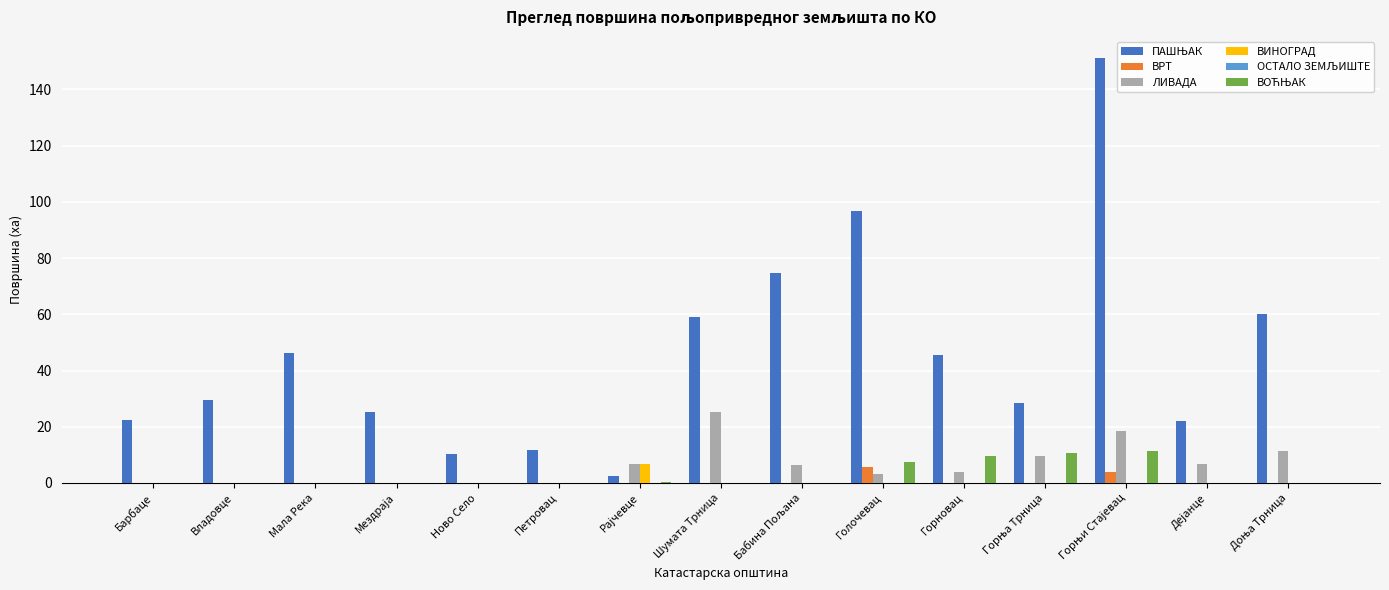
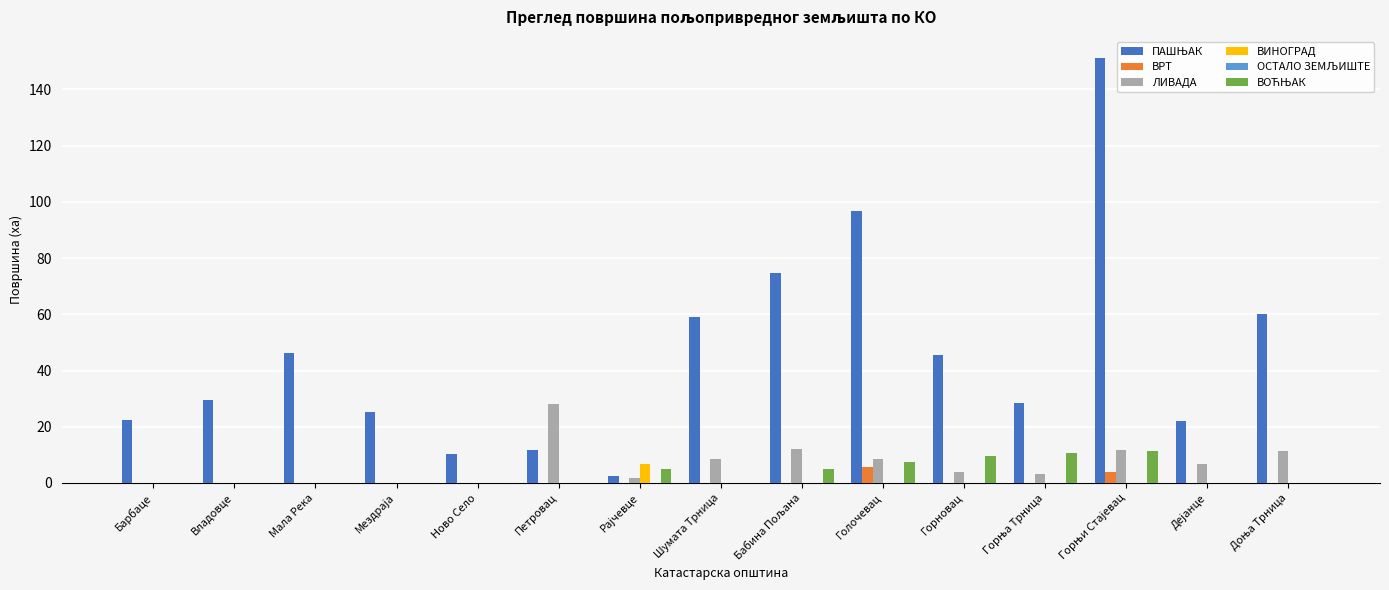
ЛИВАДА, Петровац: 0 -> 28
ЛИВАДА, Рајчевце: 7 -> 2
ВОЋЊАК, Рајчевце: 0 -> 5
ЛИВАДА, Шумата Трница: 25 -> 8
ЛИВАДА, Бабина Пољана: 6 -> 12
ВОЋЊАК, Бабина Пољана: 0 -> 5
ЛИВАДА, Голочевац: 3 -> 9
ЛИВАДА, Горња Трница: 10 -> 3
ЛИВАДА, Горњи Стајевац: 19 -> 12
